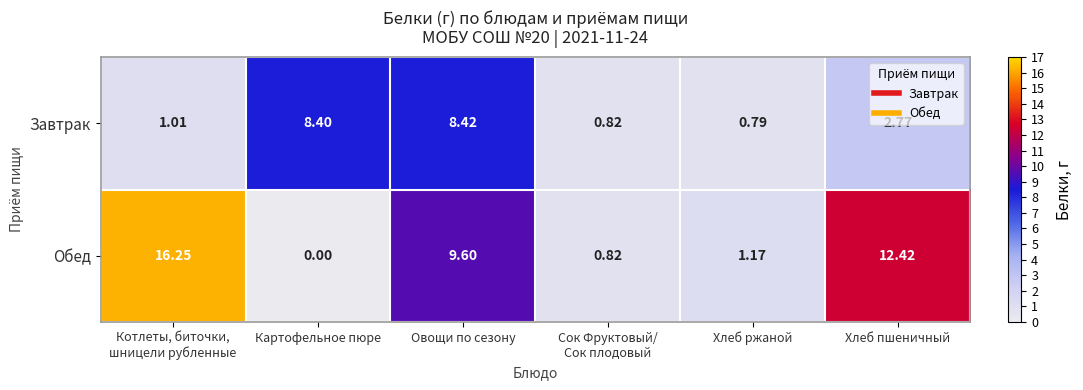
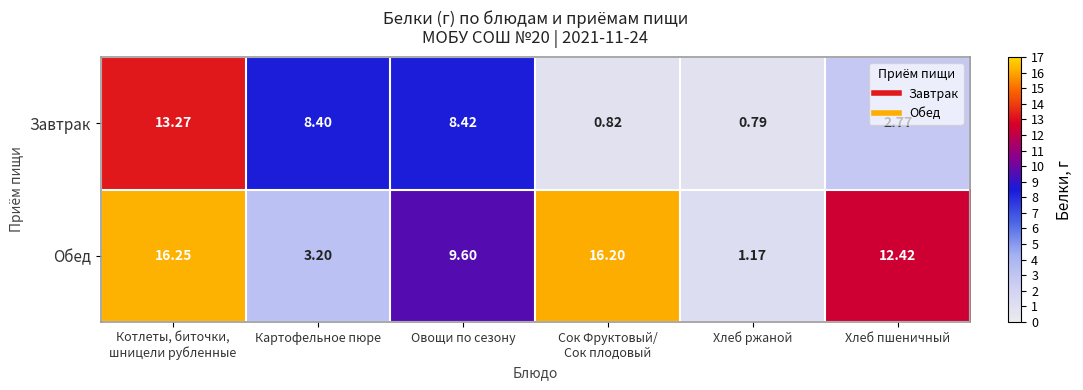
Завтрак, Котлеты, биточки, шницели рубленные: 1.01 -> 13.27
Обед, Картофельное пюре: 0.00 -> 3.20
Обед, Сок Фруктовый/ Сок плодовый: 0.82 -> 16.20
